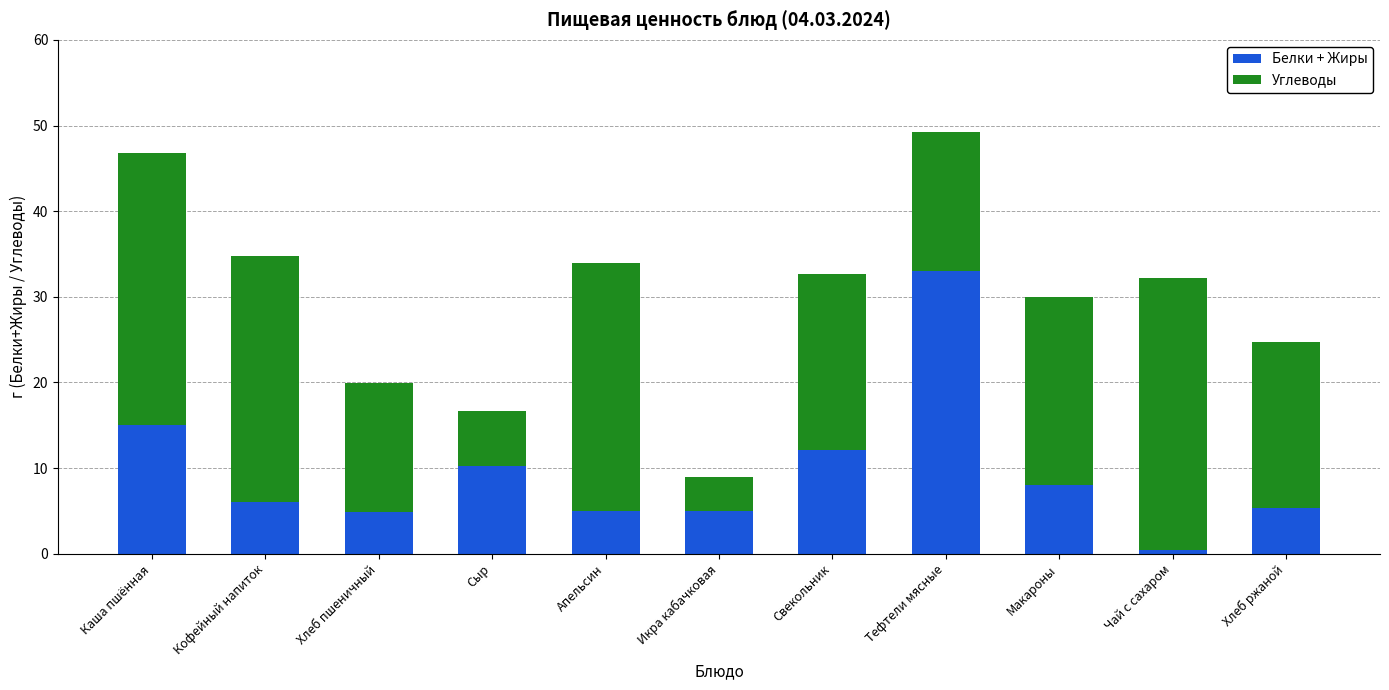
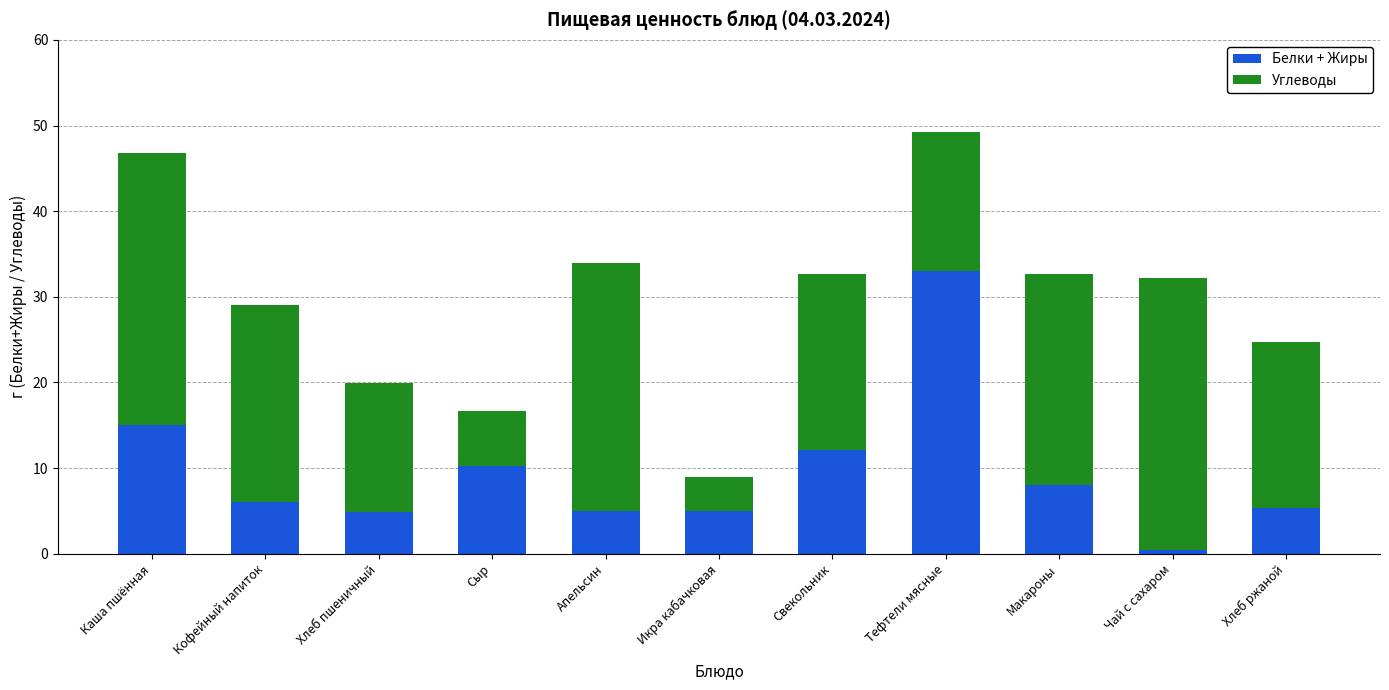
Углеводы, Кофейный напиток: 29 -> 23
Углеводы, Макароны: 22 -> 25
